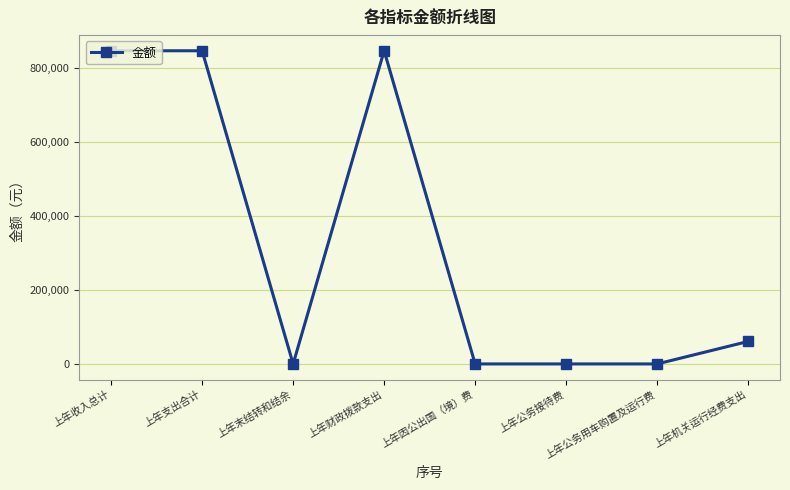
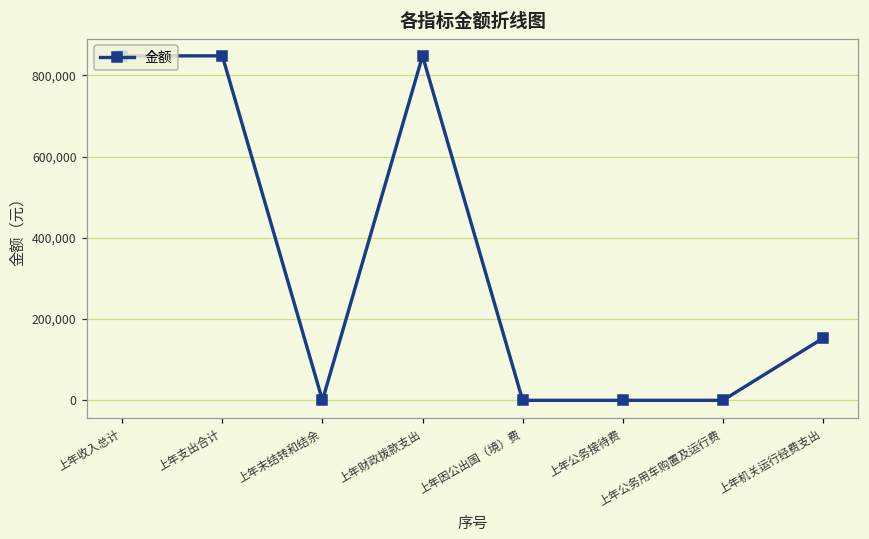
上年机关运行经费支出: 60,000 -> 150,000
